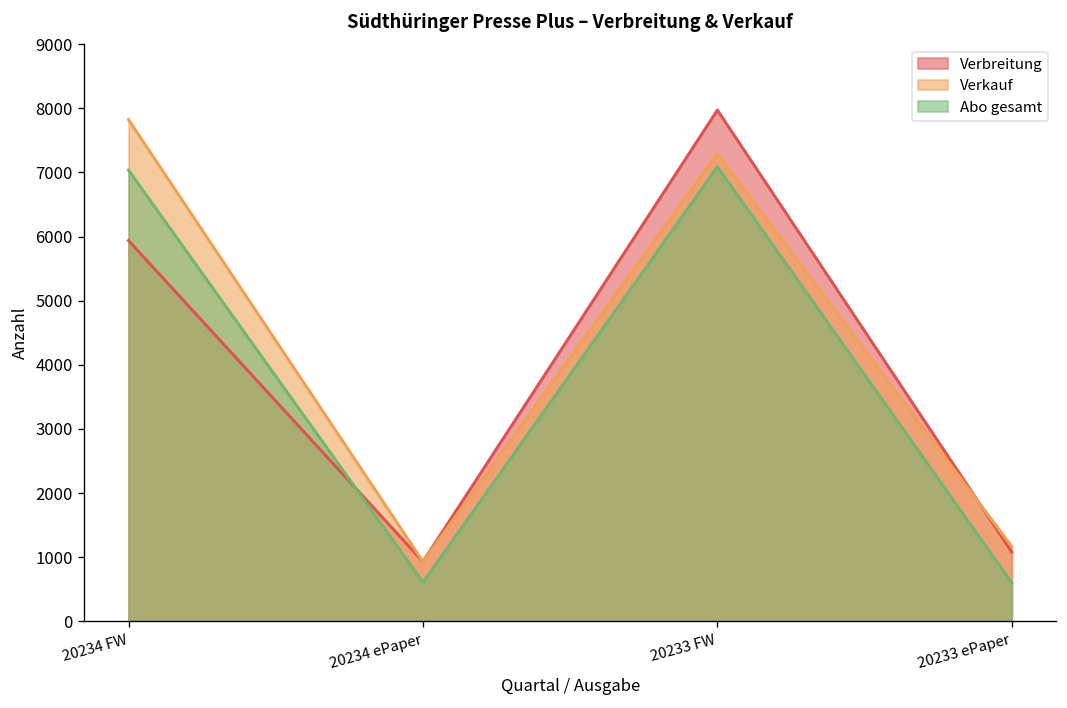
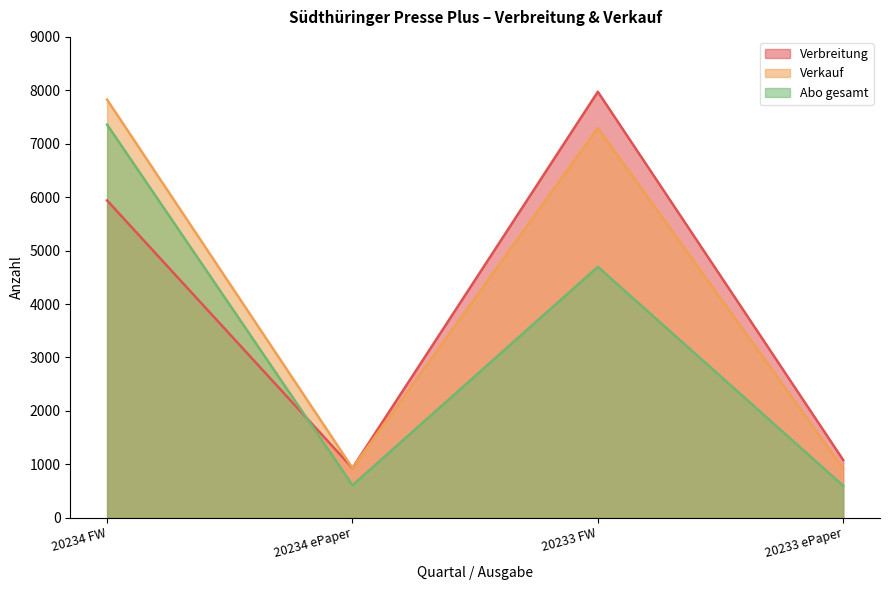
Abo gesamt, 20234 FW: 7000 -> 7400
Abo gesamt, 20233 FW: 7100 -> 4700
Verkauf, 20233 ePaper: 1200 -> 900
